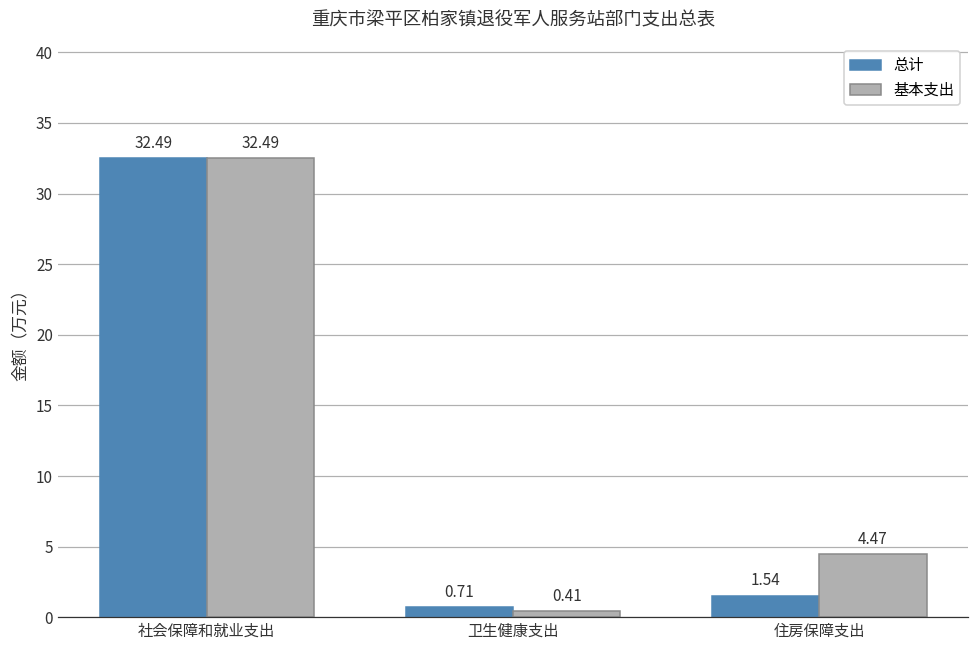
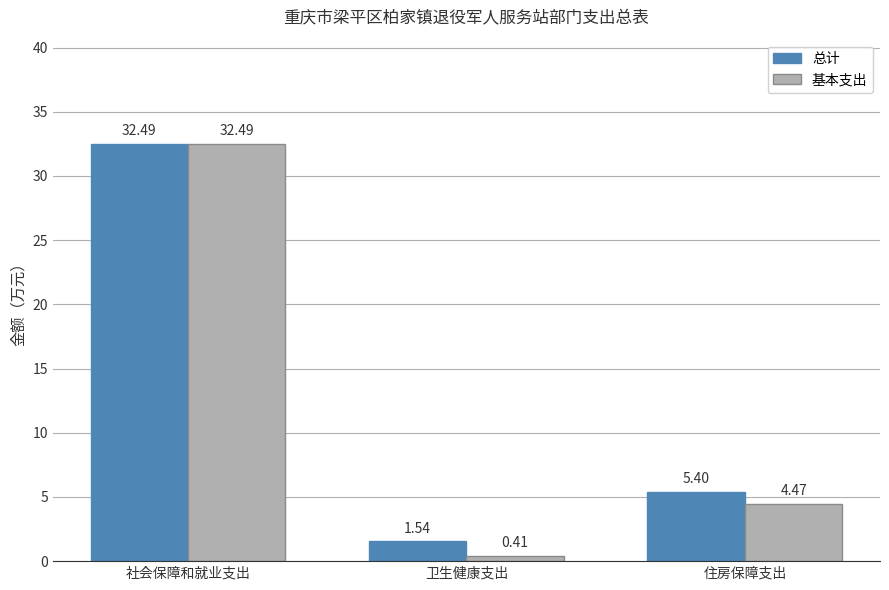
总计, 卫生健康支出: 0.71 -> 1.54
总计, 住房保障支出: 1.54 -> 5.40
